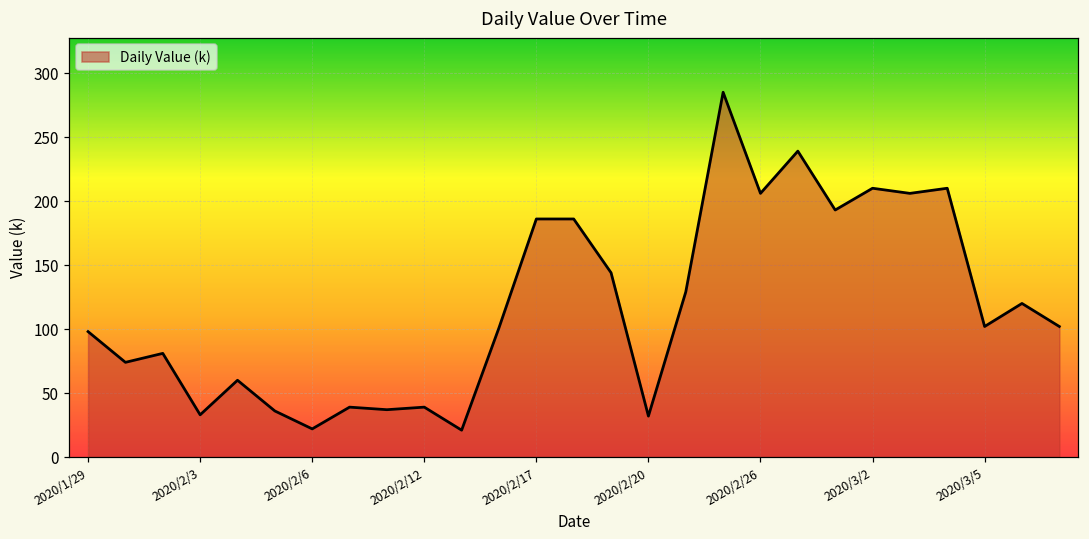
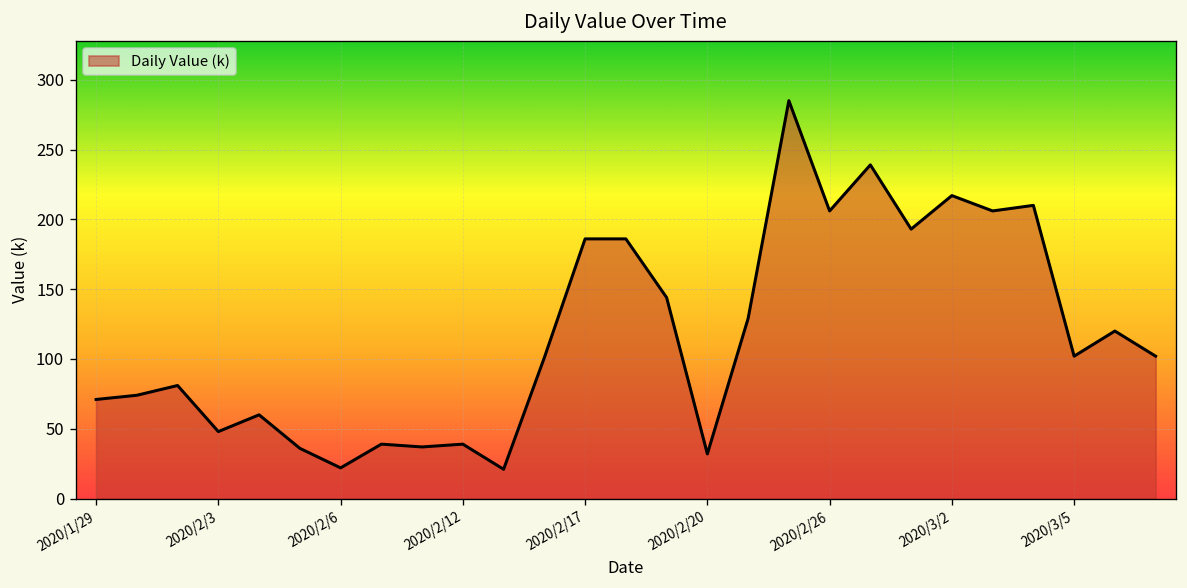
2020/1/29: 98 -> 71
2020/2/3: 33 -> 48
2020/3/2: 210 -> 217
